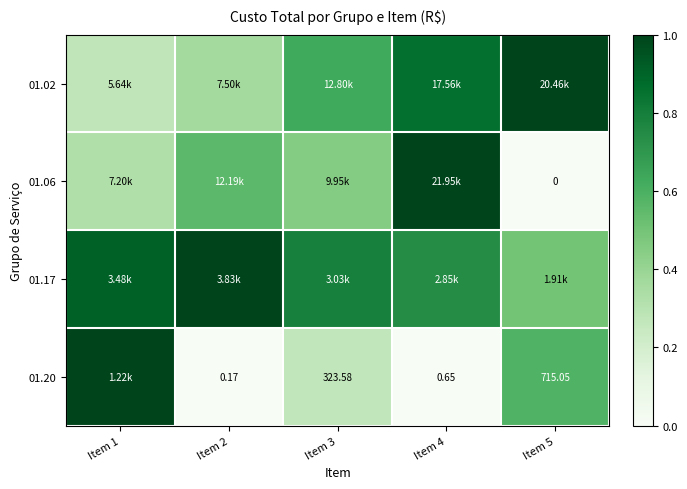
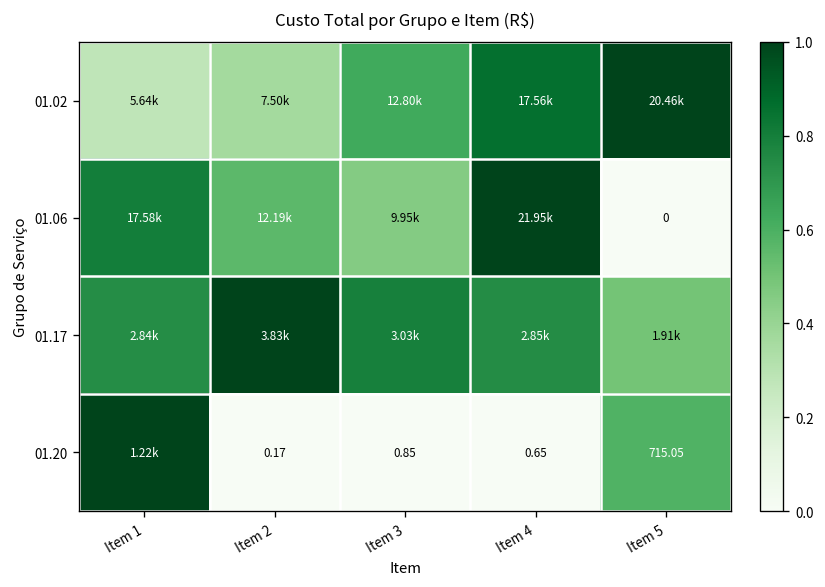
01.06, Item 1: 7.20k -> 17.58k
01.17, Item 1: 3.48k -> 2.84k
01.20, Item 3: 323.58 -> 0.85
